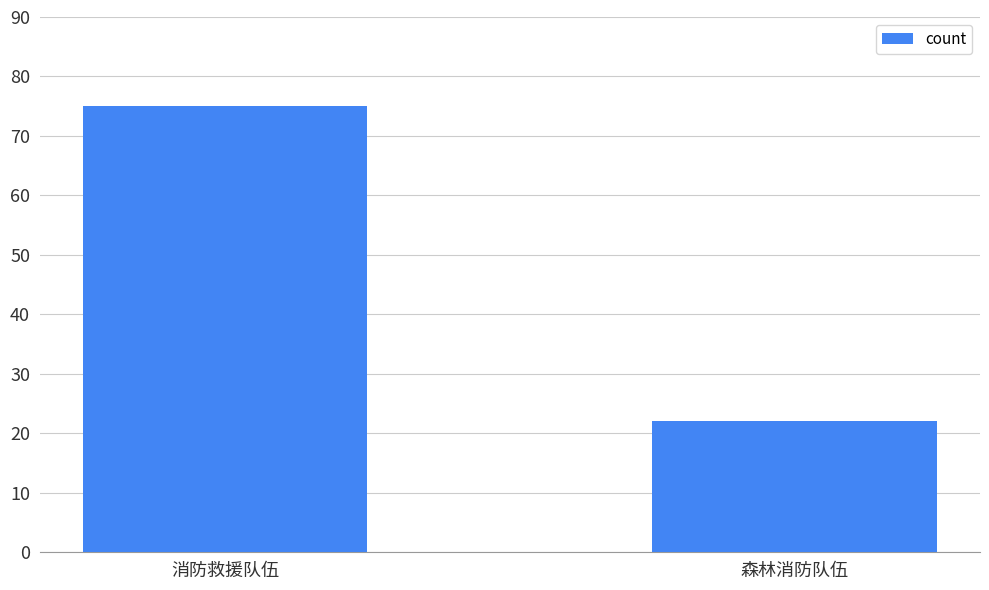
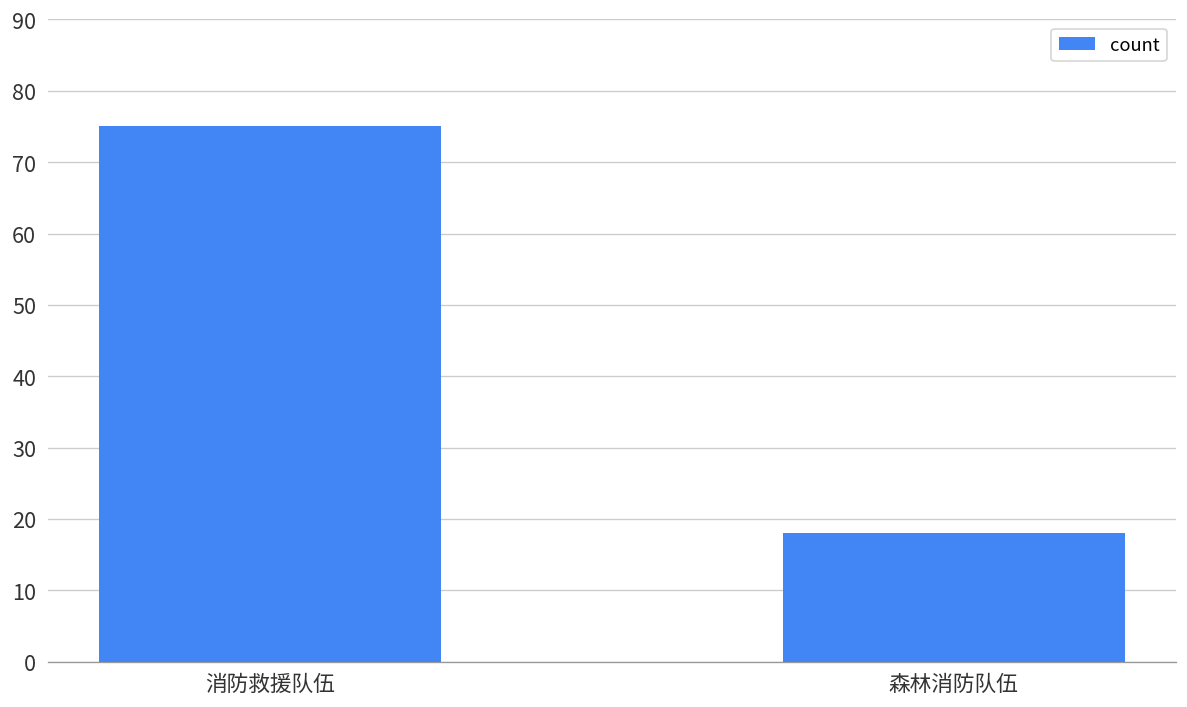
森林消防队伍: 22 -> 18
